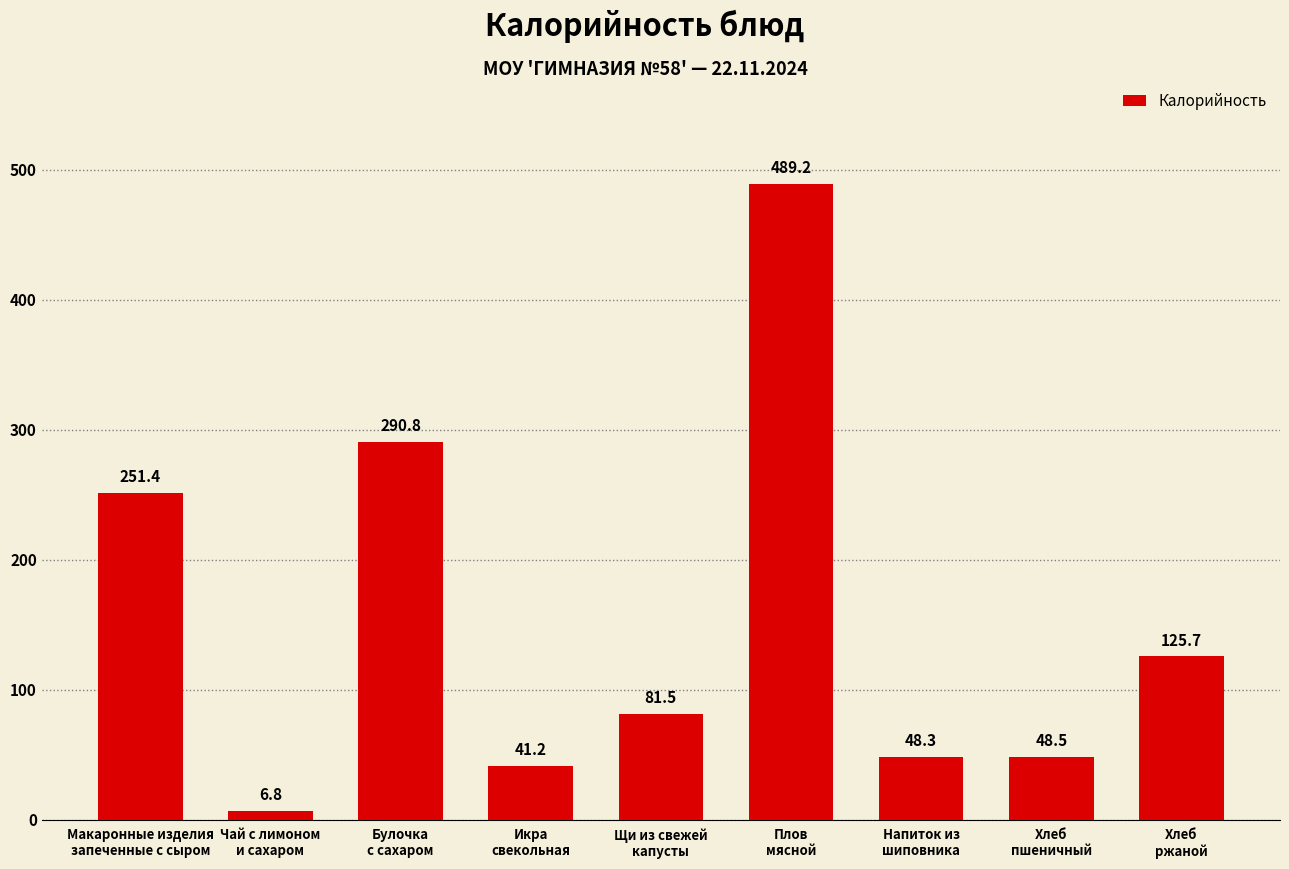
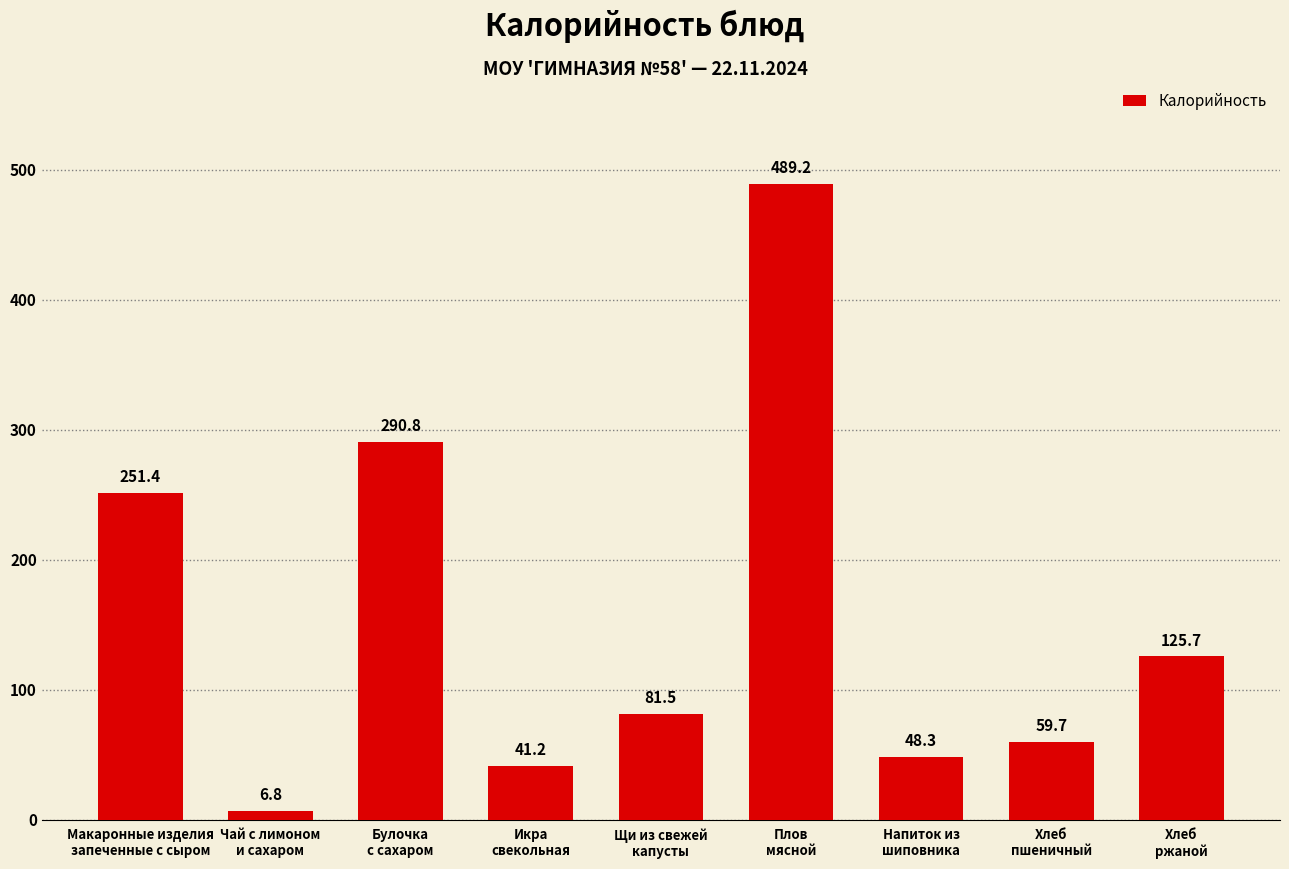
Хлеб пшеничный: 48.5 -> 59.7
